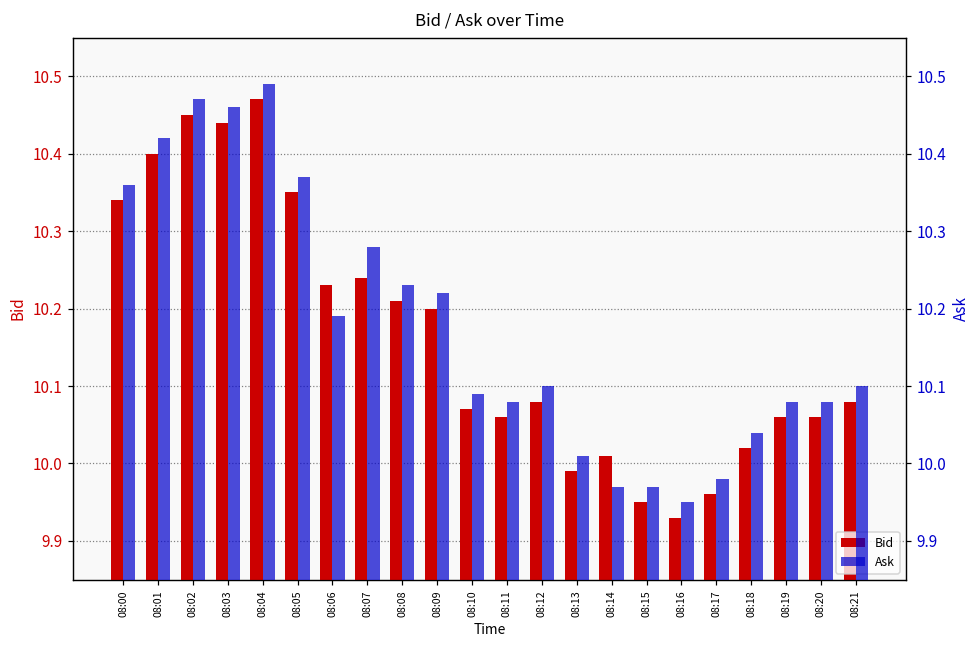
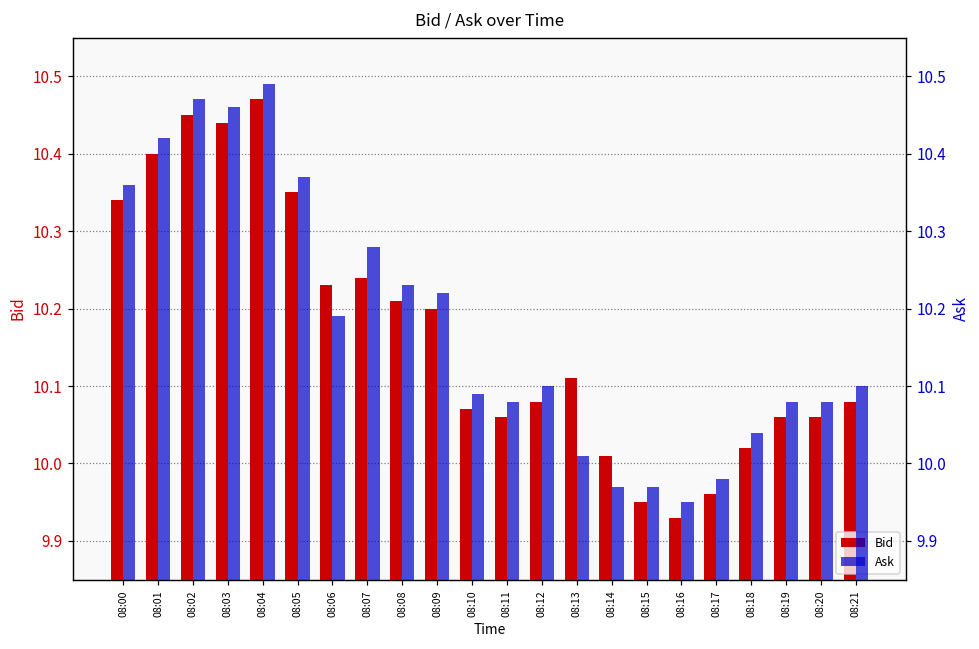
Bid, 08:13: 9.99 -> 10.11
